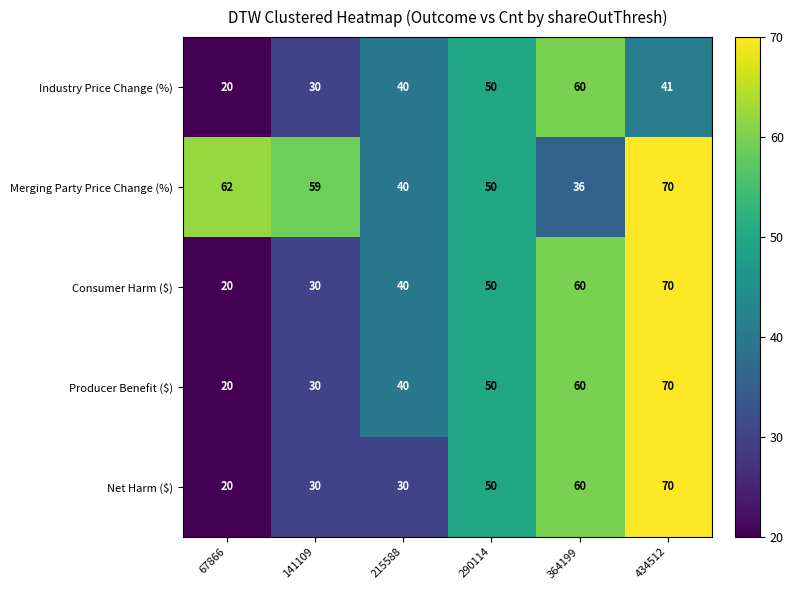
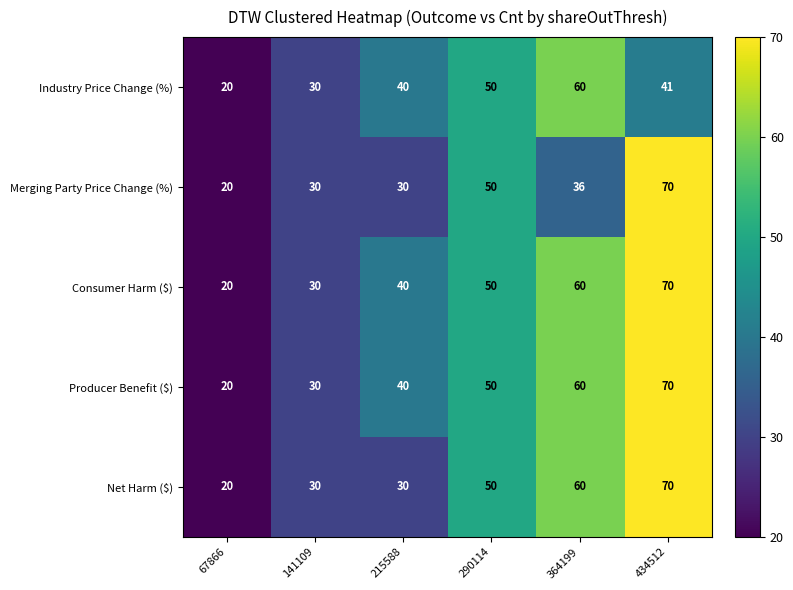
Merging Party Price Change (%), 67866: 62 -> 20
Merging Party Price Change (%), 141109: 59 -> 30
Merging Party Price Change (%), 215588: 40 -> 30
